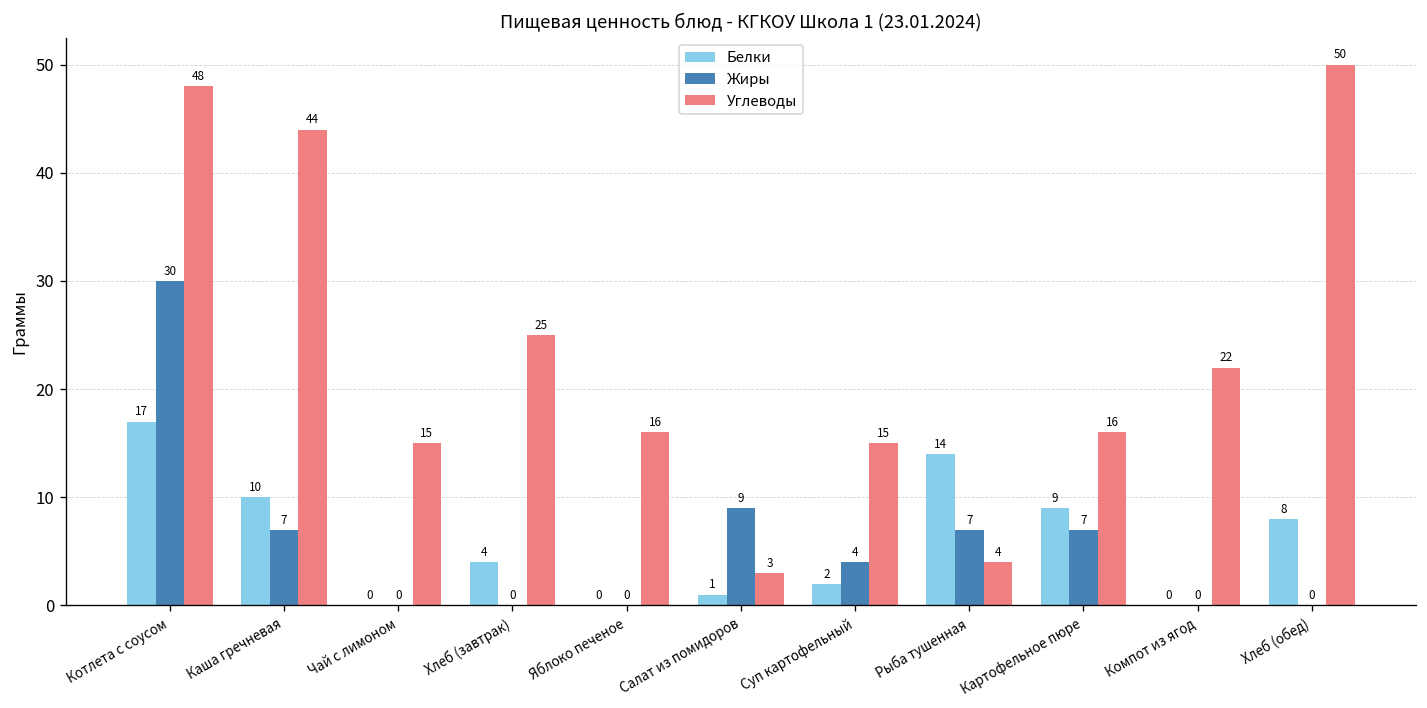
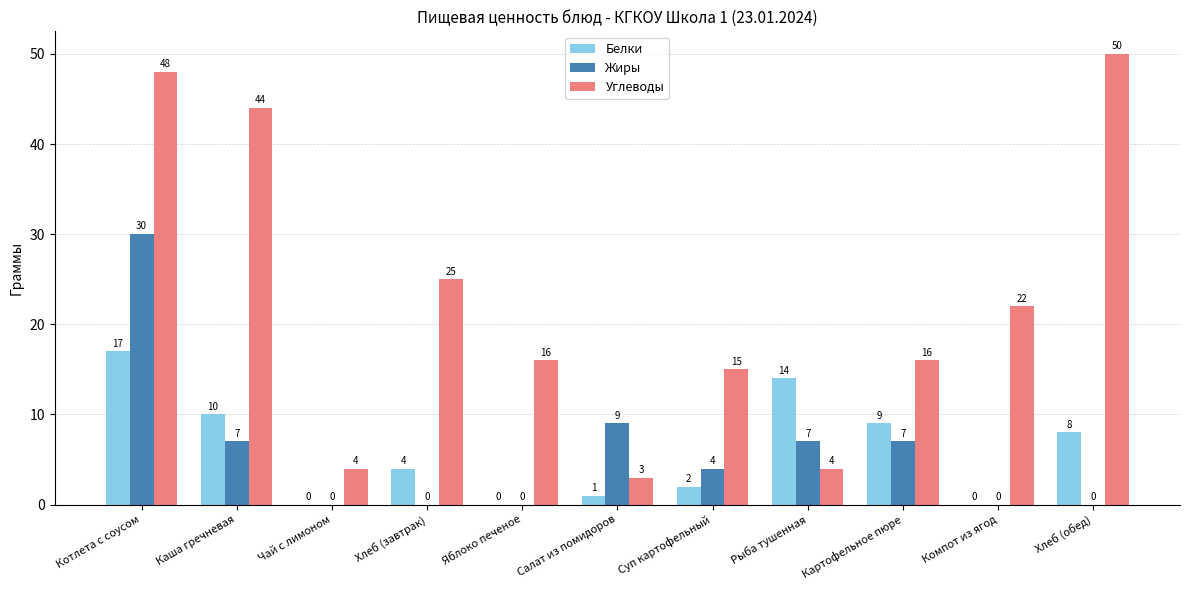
Углеводы, Чай с лимоном: 15 -> 4
